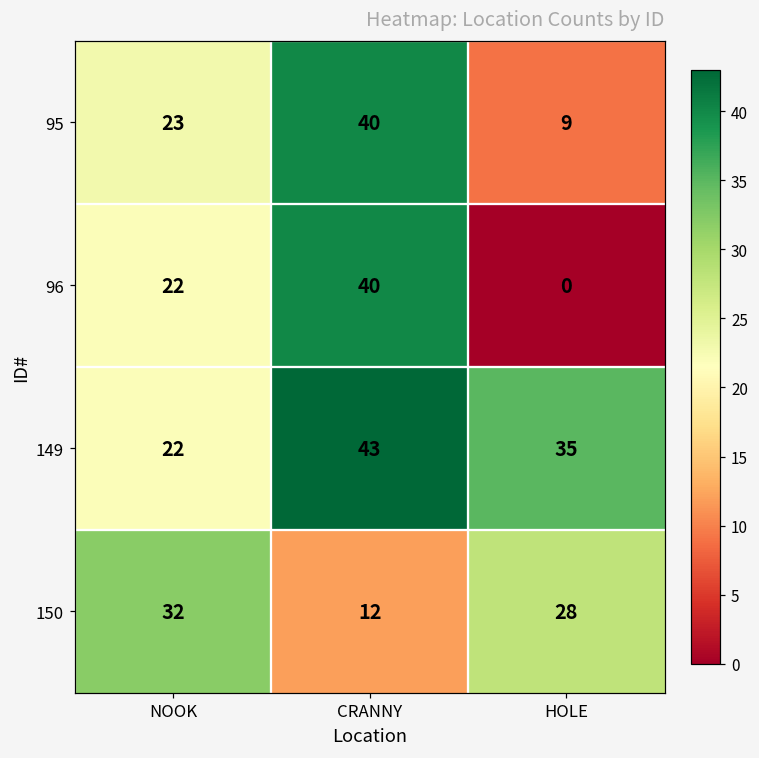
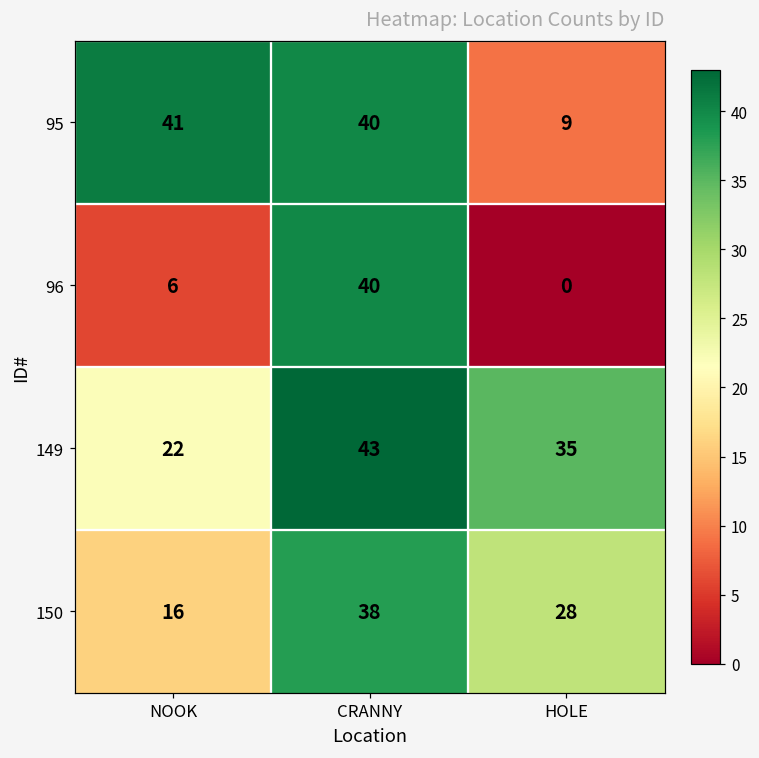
95, NOOK: 23 -> 41
96, NOOK: 22 -> 6
150, NOOK: 32 -> 16
150, CRANNY: 12 -> 38
